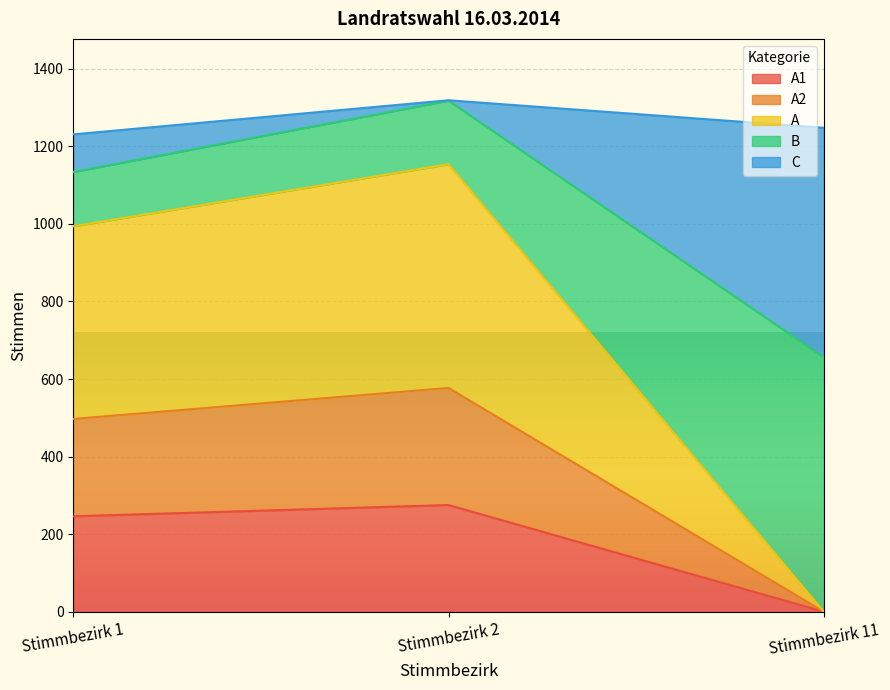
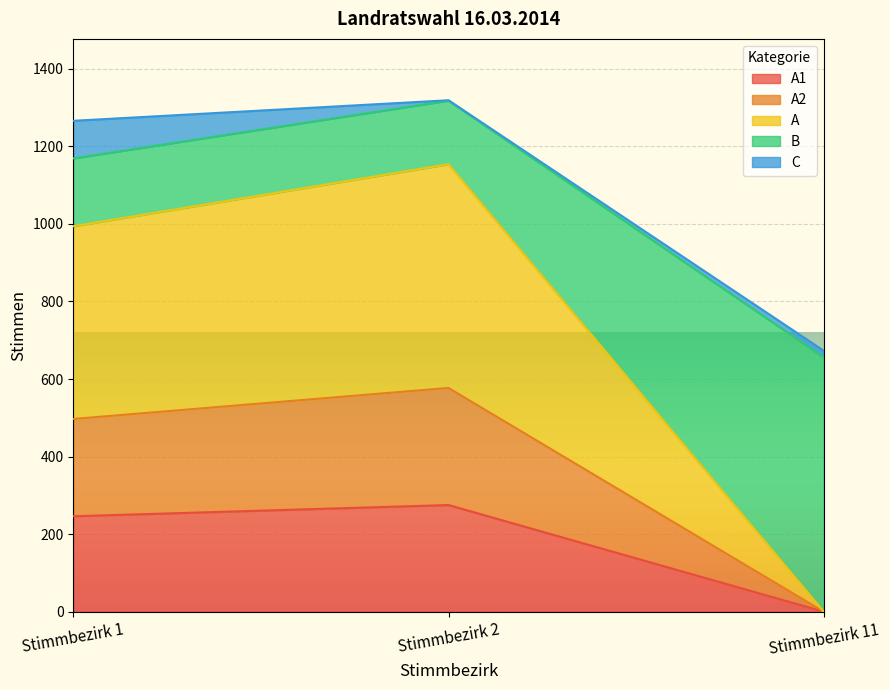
B, Stimmbezirk 1: 140 -> 180
C, Stimmbezirk 11: 590 -> 20
